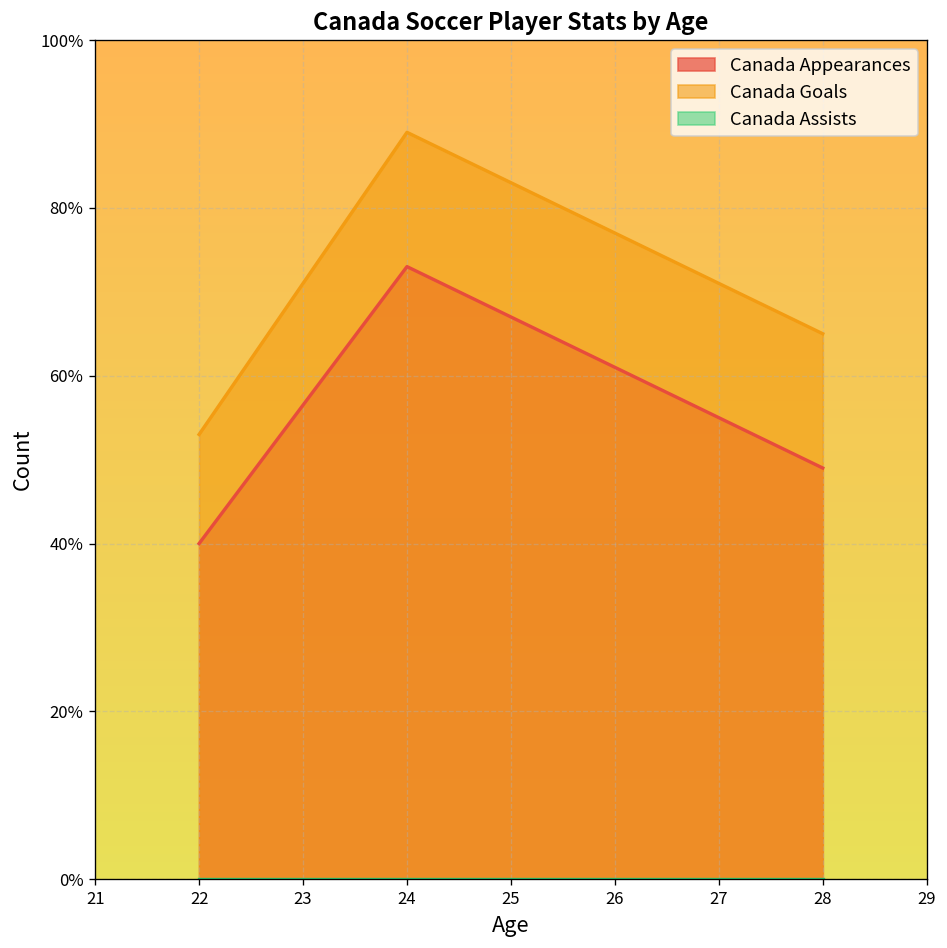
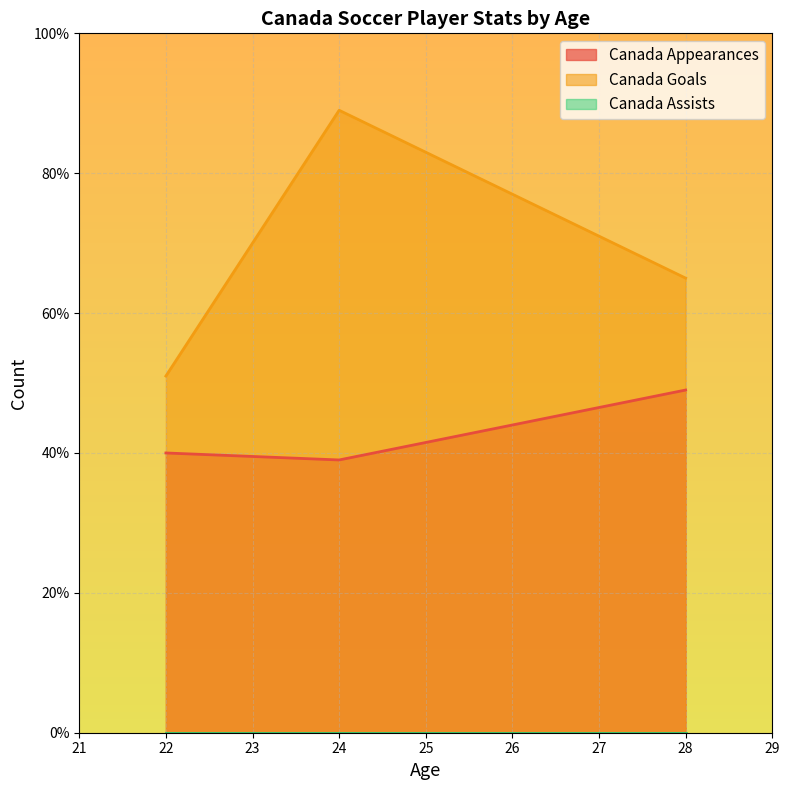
Canada Goals, 22: 53% -> 51%
Canada Appearances, 24: 73% -> 39%
